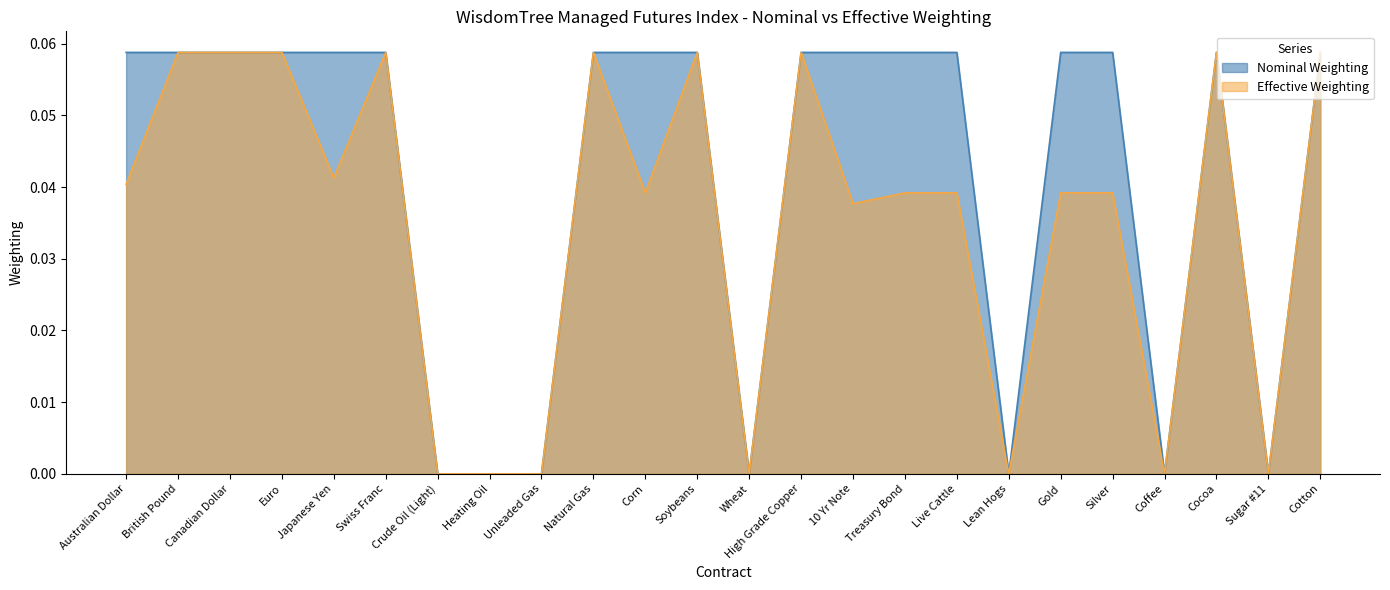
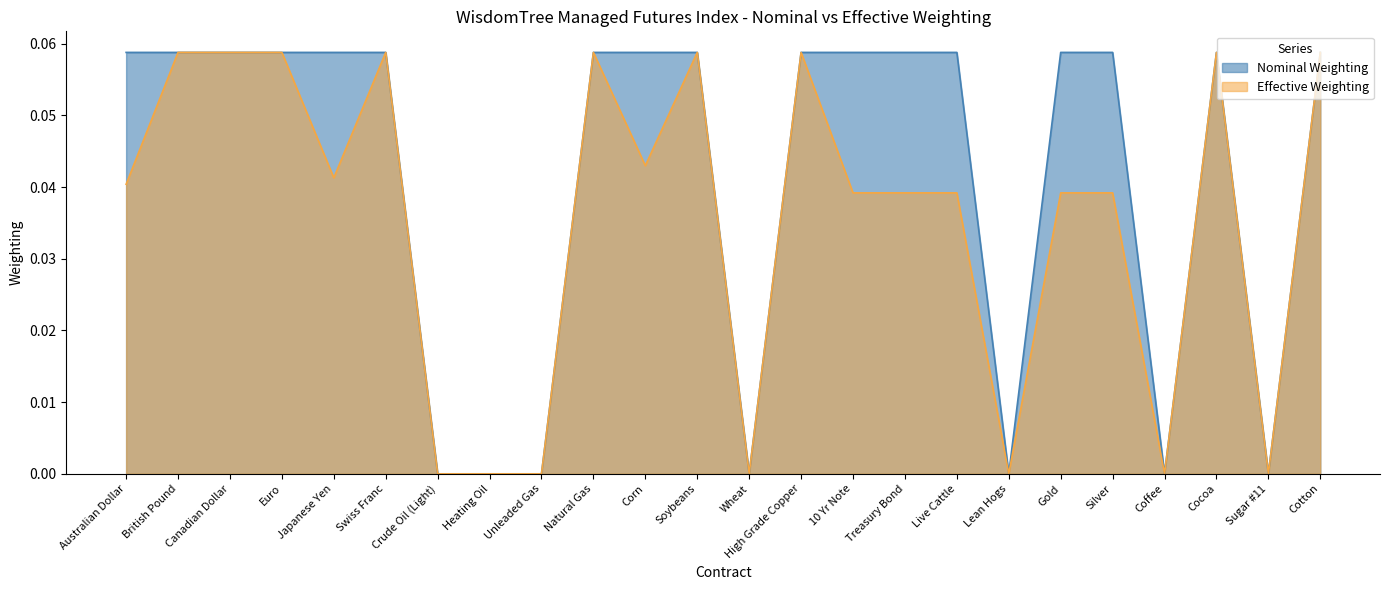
Effective Weighting, Corn: 0.039 -> 0.043
Effective Weighting, 10 Yr Note: 0.038 -> 0.039
